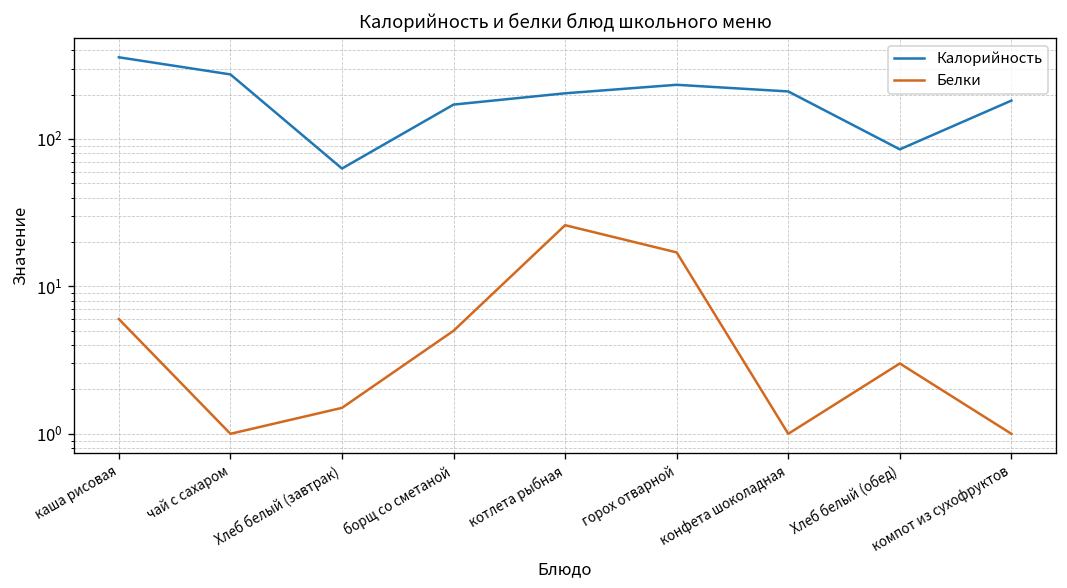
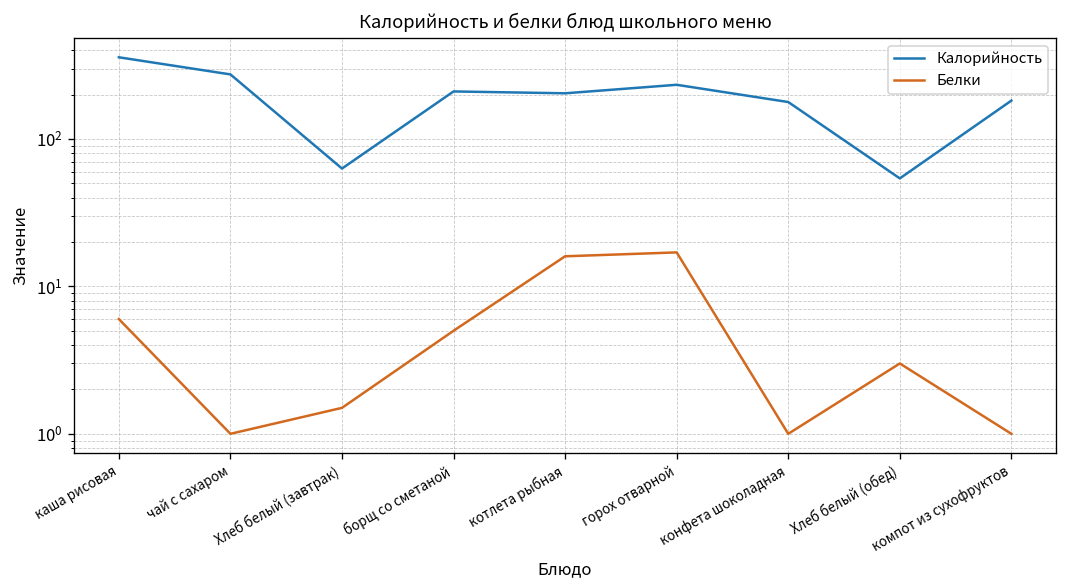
Калорийность, борщ со сметаной: 170 -> 210
Белки, котлета рыбная: 26 -> 16
Калорийность, конфета шоколадная: 210 -> 180
Калорийность, Хлеб белый (обед): 90 -> 50
